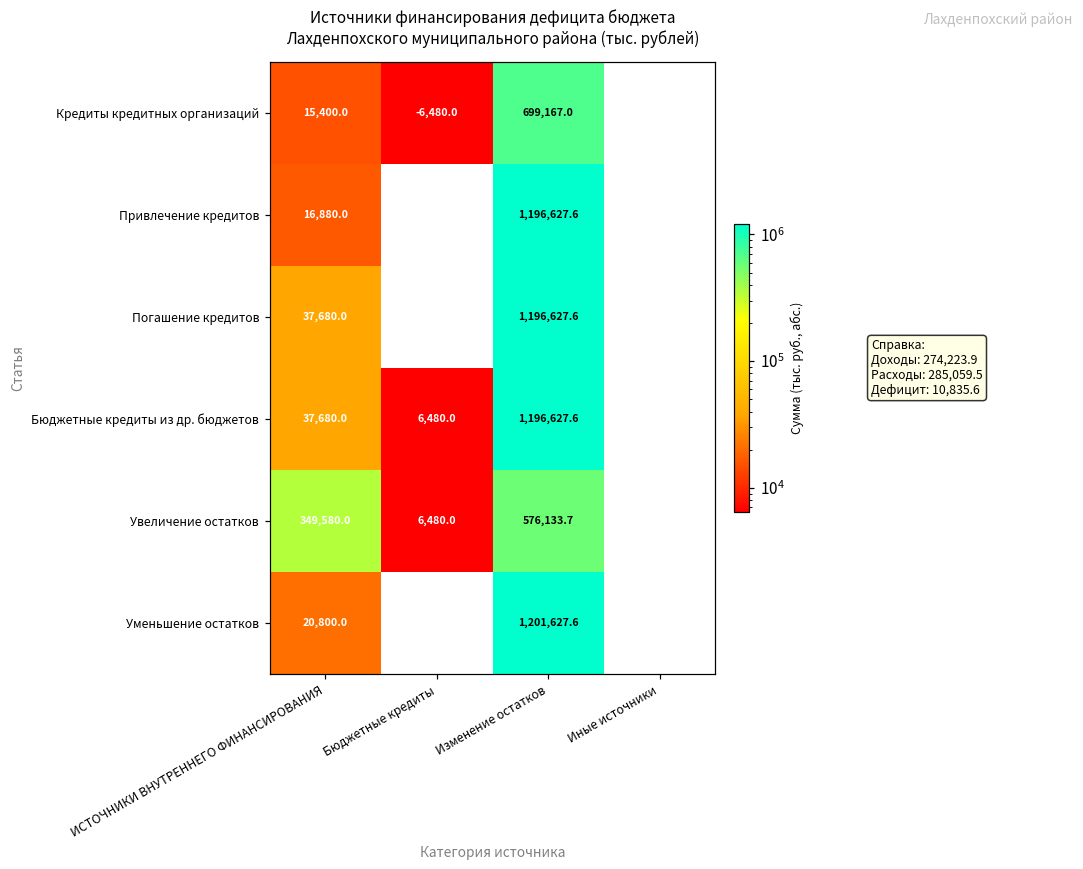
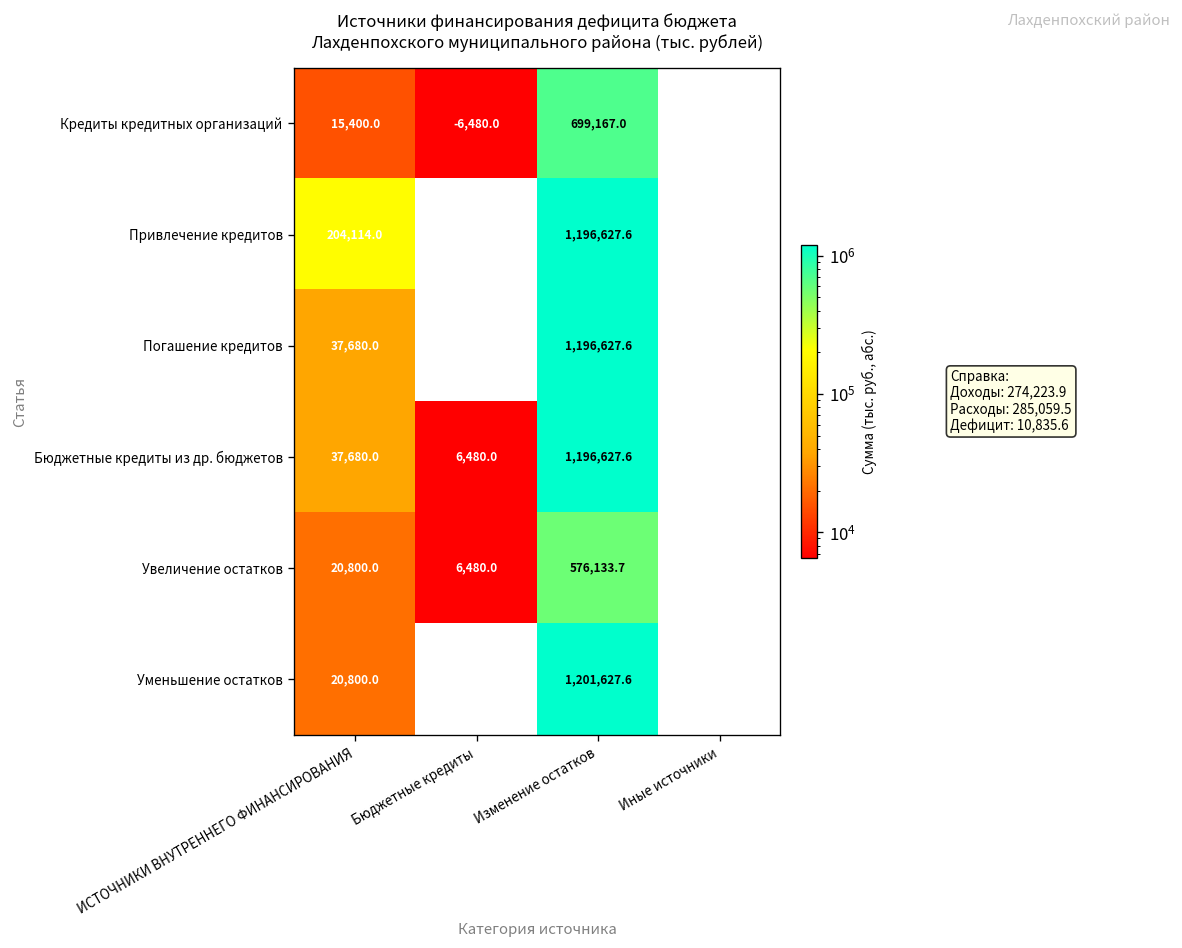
Привлечение кредитов, ИСТОЧНИКИ ВНУТРЕННЕГО ФИНАНСИРОВАНИЯ: 16,880.0 -> 204,114.0
Увеличение остатков, ИСТОЧНИКИ ВНУТРЕННЕГО ФИНАНСИРОВАНИЯ: 349,580.0 -> 20,800.0
